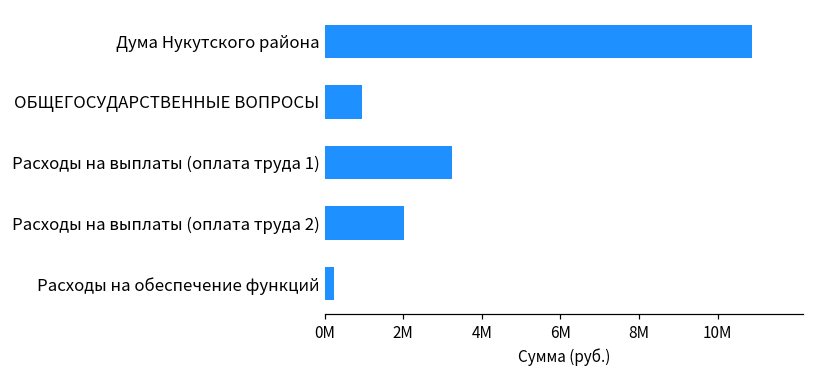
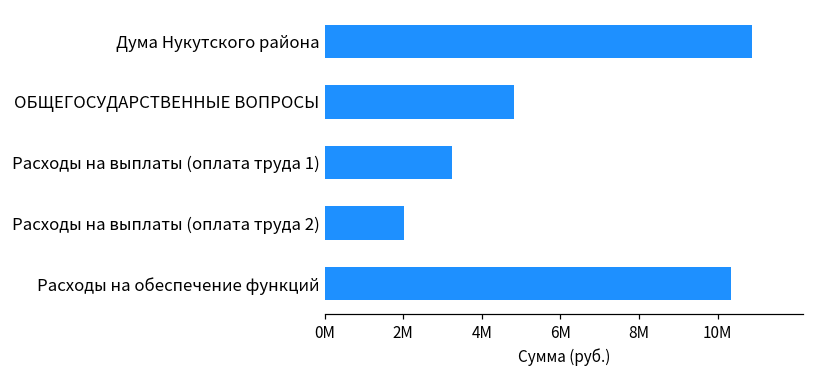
ОБЩЕГОСУДАРСТВЕННЫЕ ВОПРОСЫ: 900000 -> 4800000
Расходы на обеспечение функций: 200000 -> 10300000
